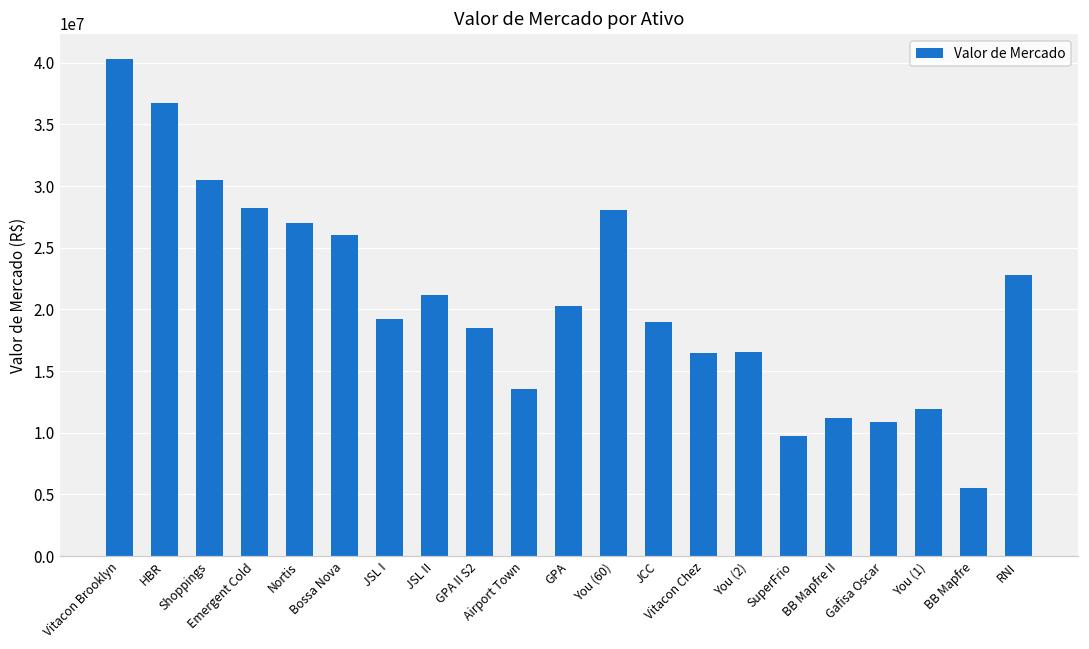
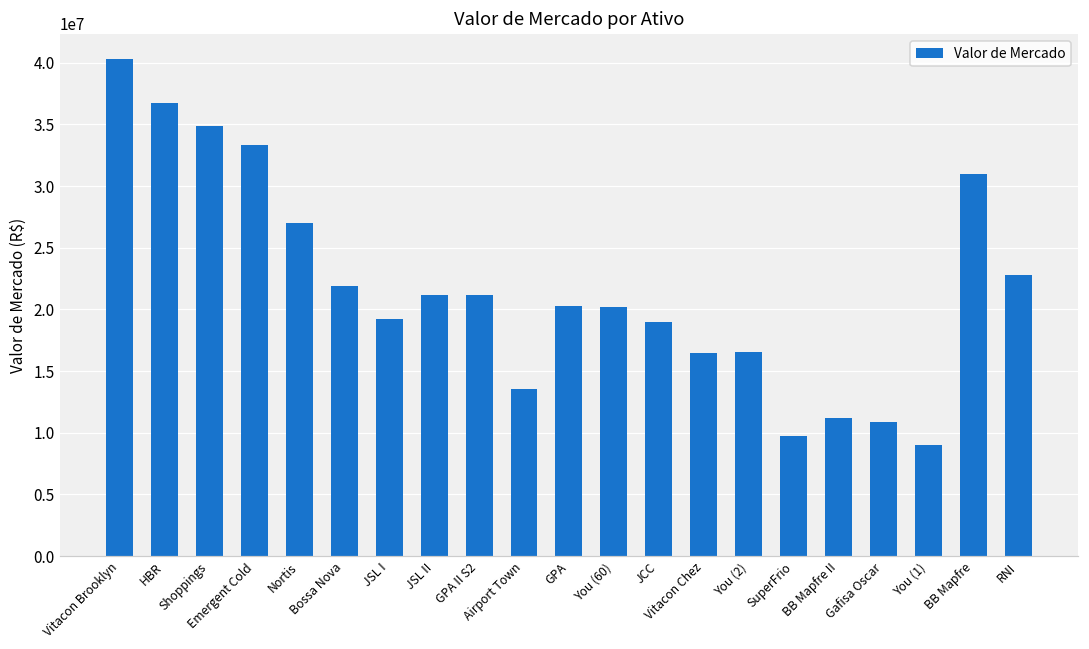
Shoppings: 30500000 -> 34900000
Emergent Cold: 28200000 -> 33300000
Bossa Nova: 26000000 -> 21900000
GPA II S2: 18500000 -> 21200000
You (60): 28100000 -> 20200000
You (1): 11900000 -> 9000000
BB Mapfre: 5500000 -> 30900000
